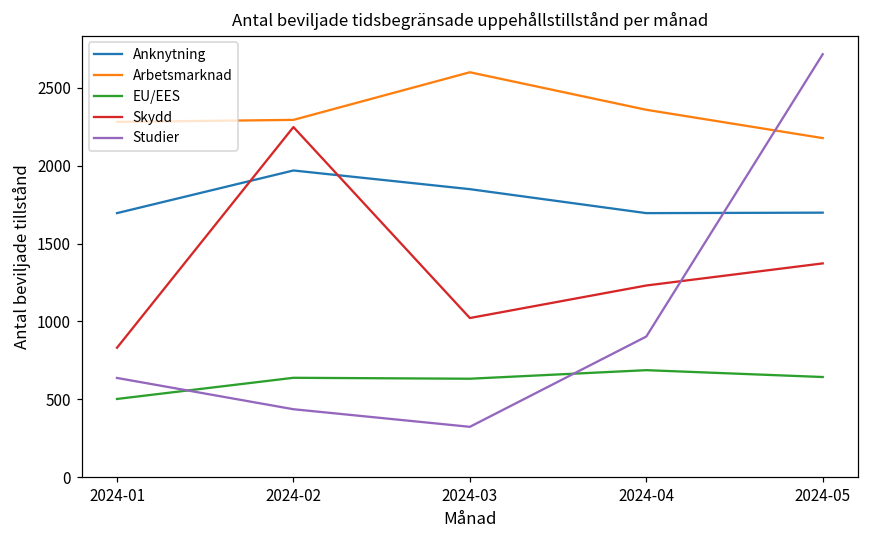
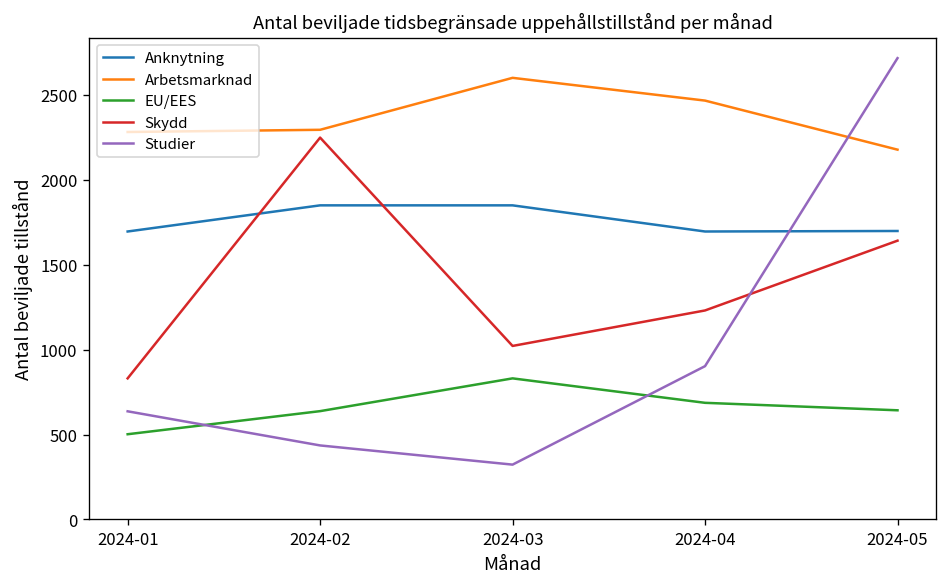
Anknytning, 2024-02: 1970 -> 1850
EU/EES, 2024-03: 630 -> 830
Arbetsmarknad, 2024-04: 2360 -> 2470
Skydd, 2024-05: 1370 -> 1640
